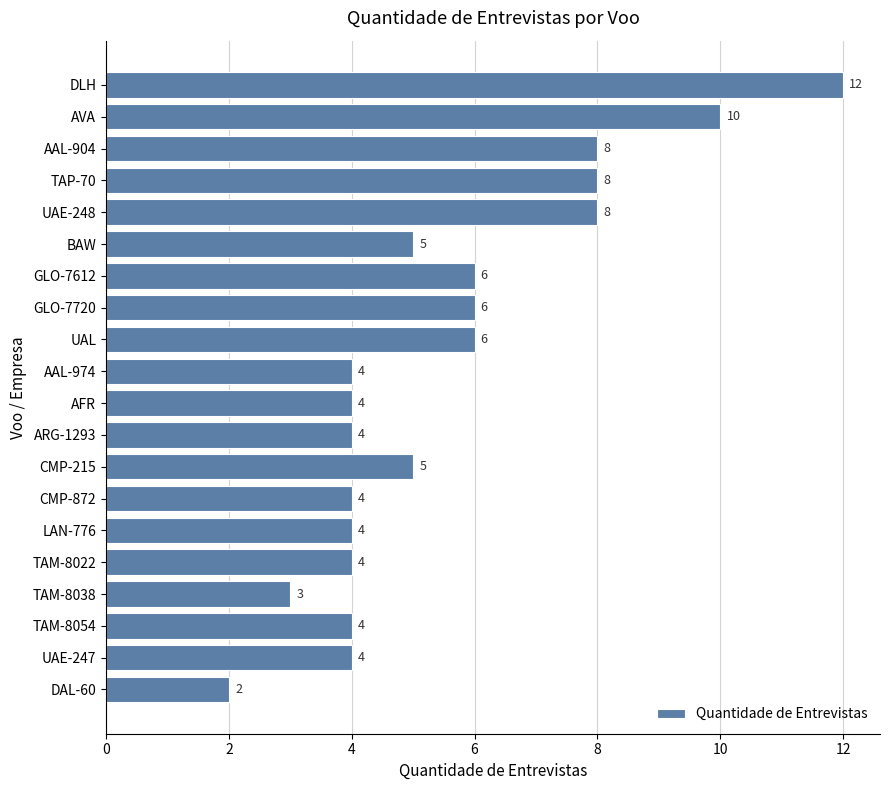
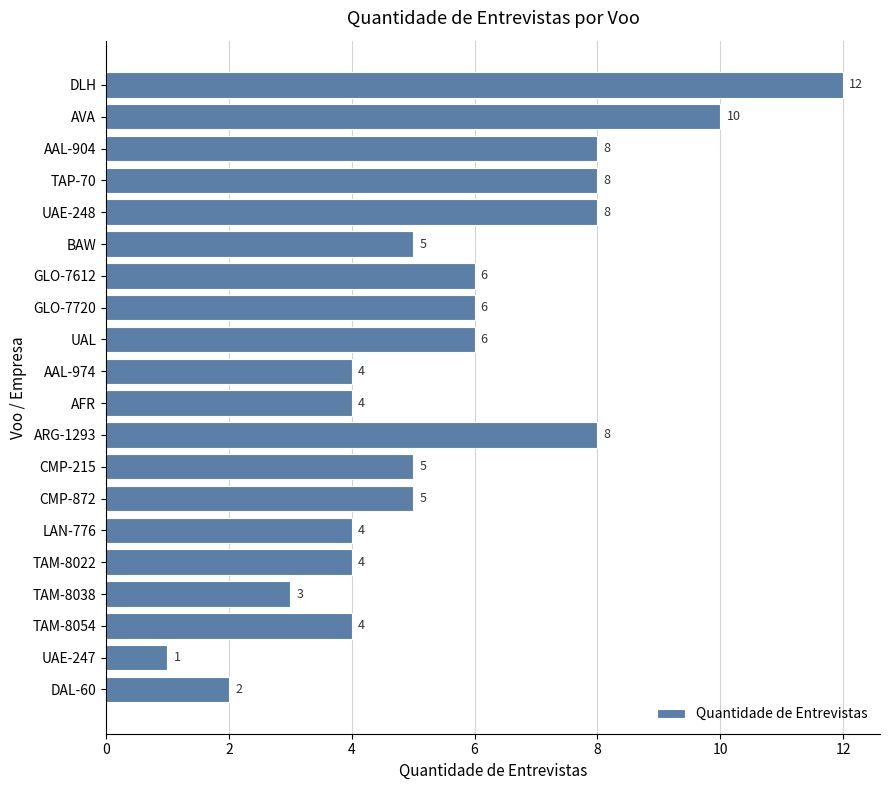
ARG-1293: 4 -> 8
CMP-872: 4 -> 5
UAE-247: 4 -> 1
